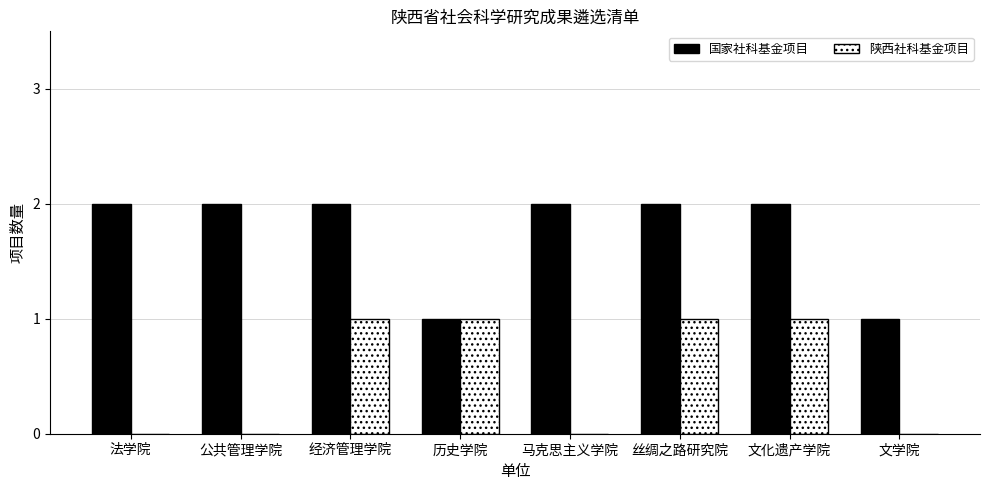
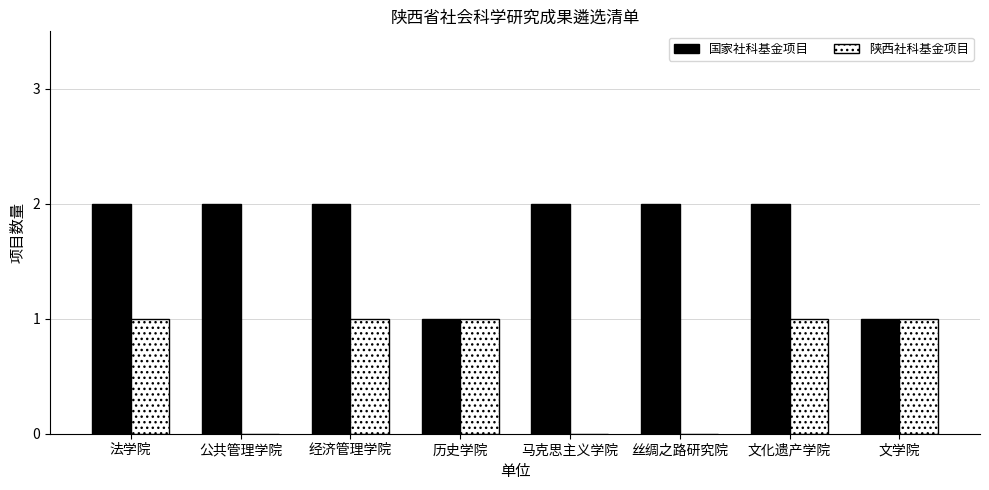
陕西社科基金项目, 法学院: 0 -> 1
陕西社科基金项目, 丝绸之路研究院: 1 -> 0
陕西社科基金项目, 文学院: 0 -> 1
